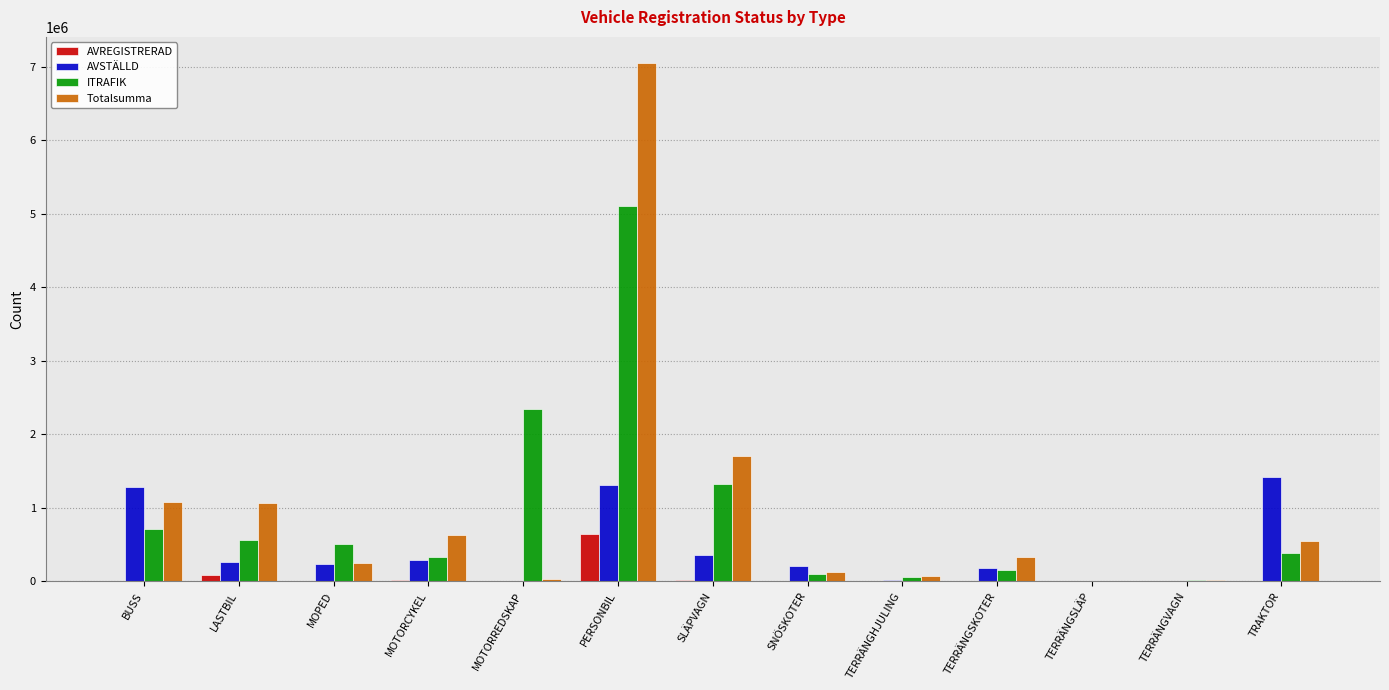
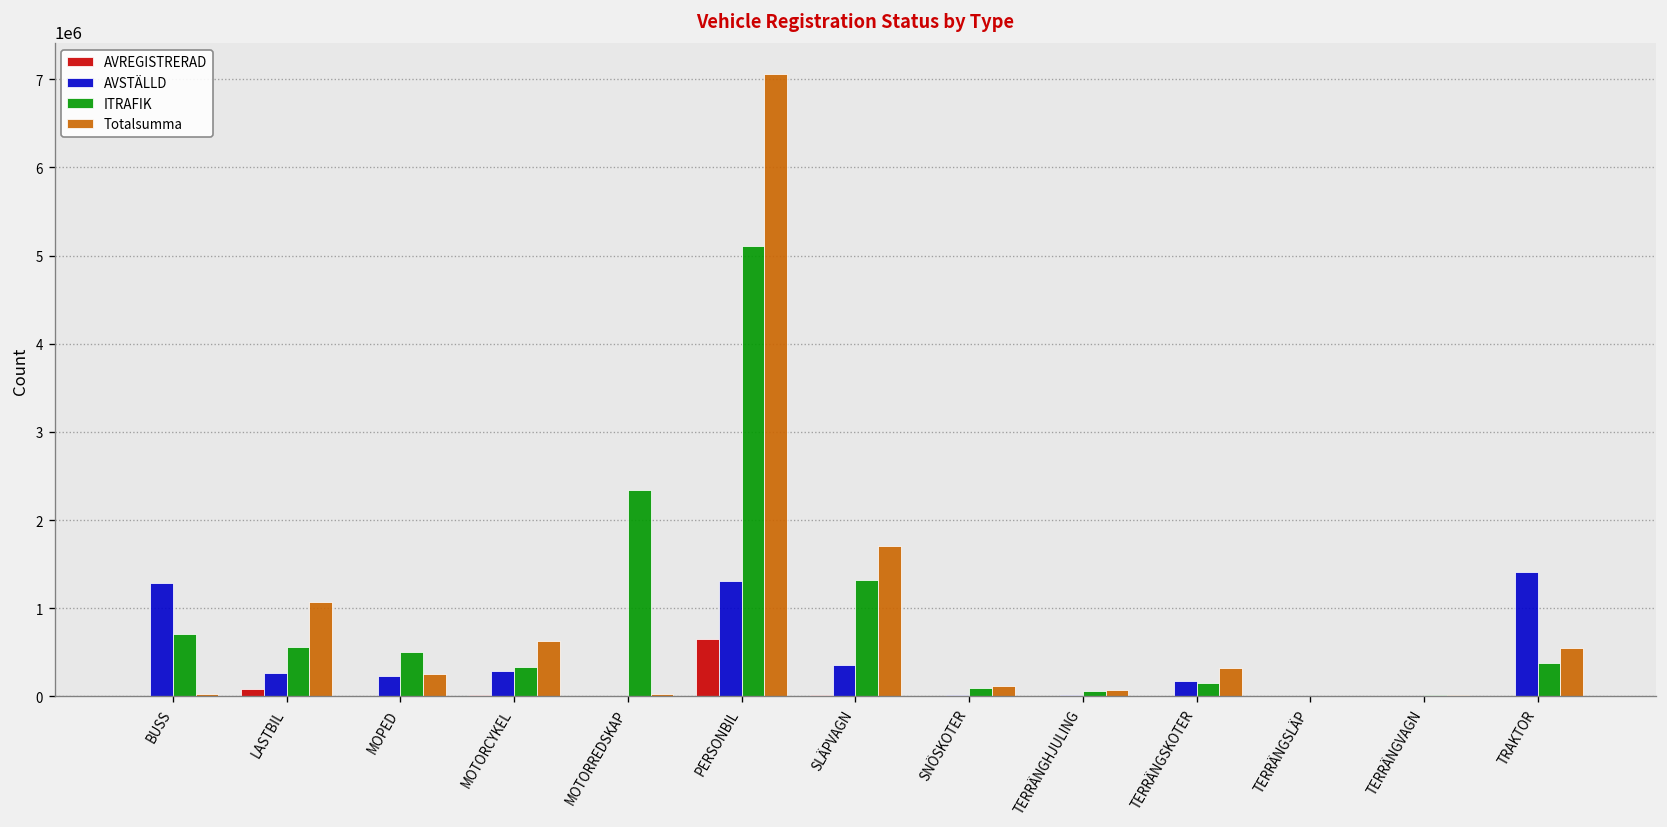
Totalsumma, BUSS: 1100000 -> 0
AVSTÄLLD, SNÖSKOTER: 200000 -> 0
